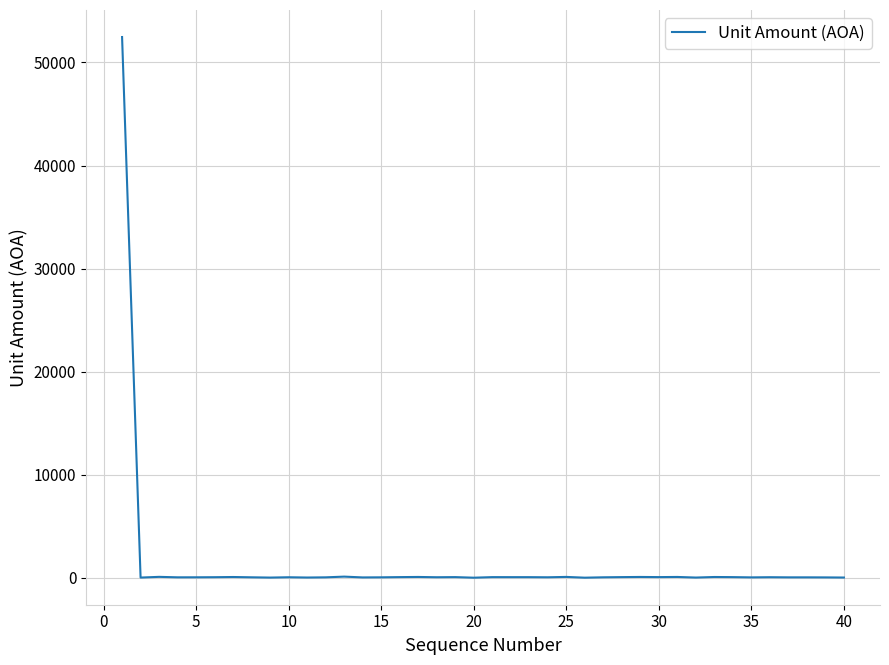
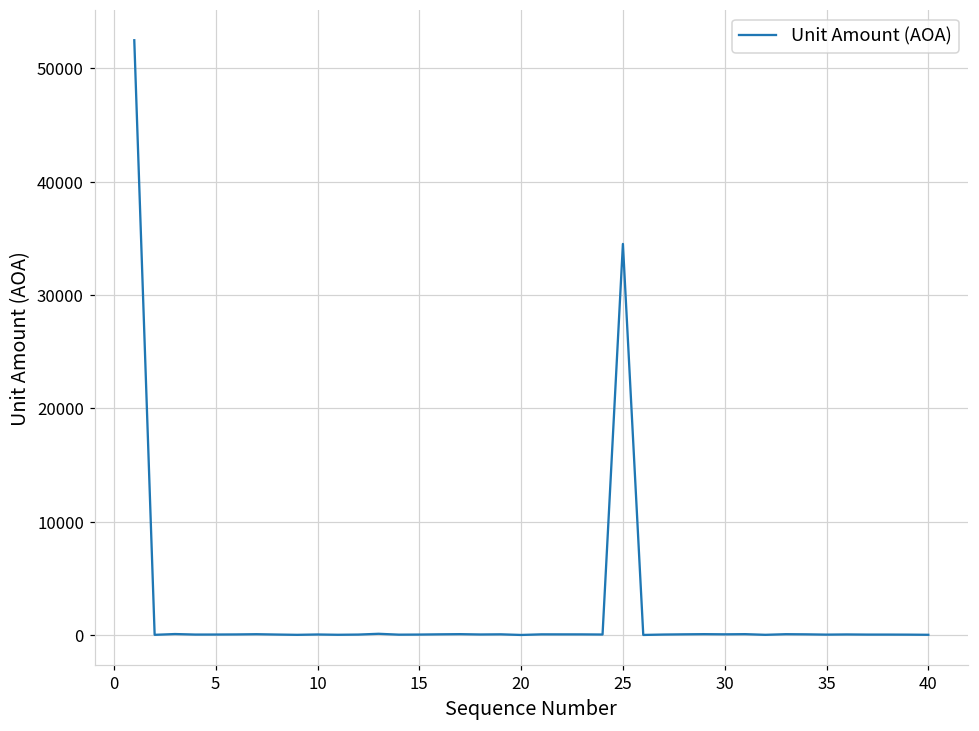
25: 100 -> 34500
